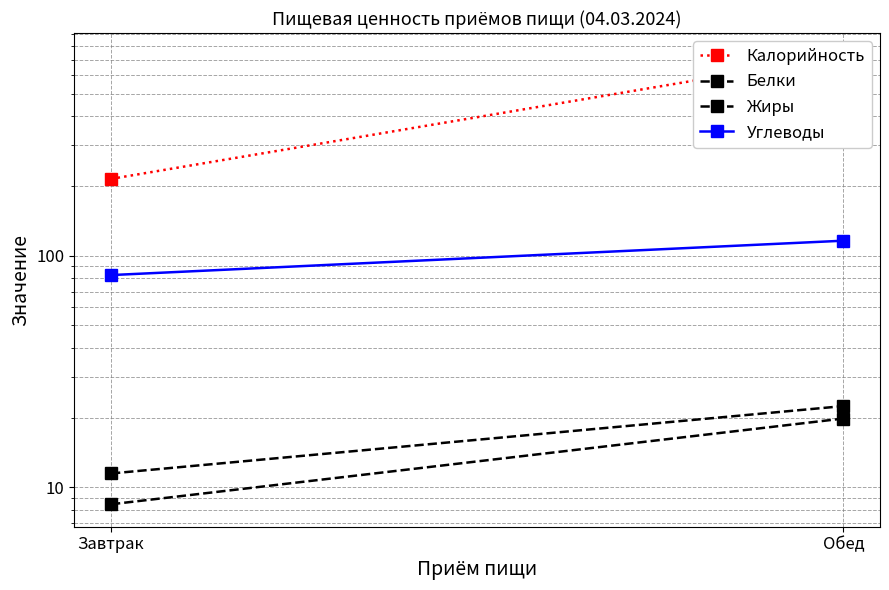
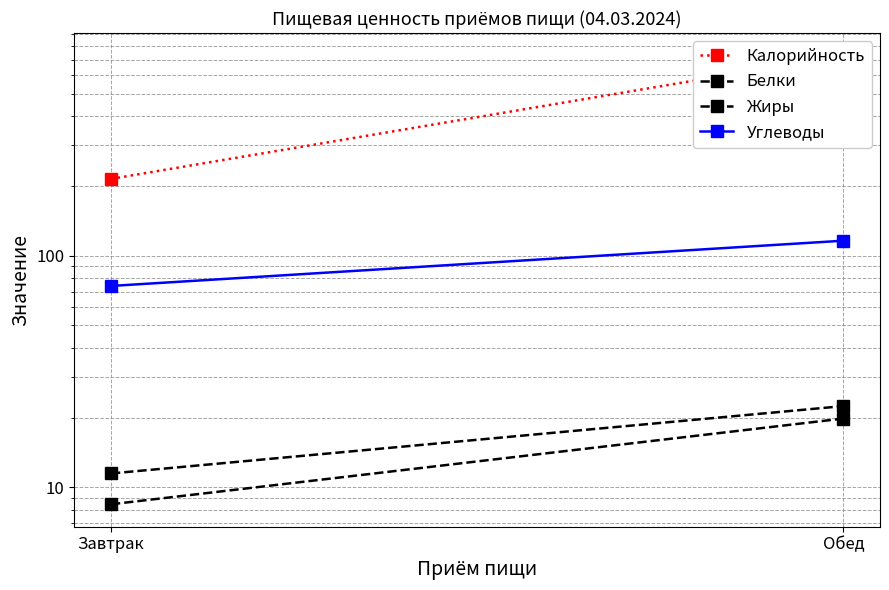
Углеводы, Завтрак: 82 -> 74
